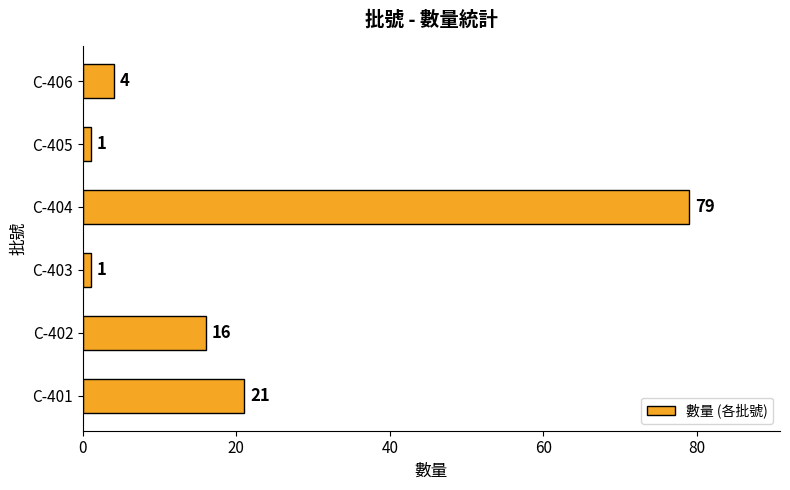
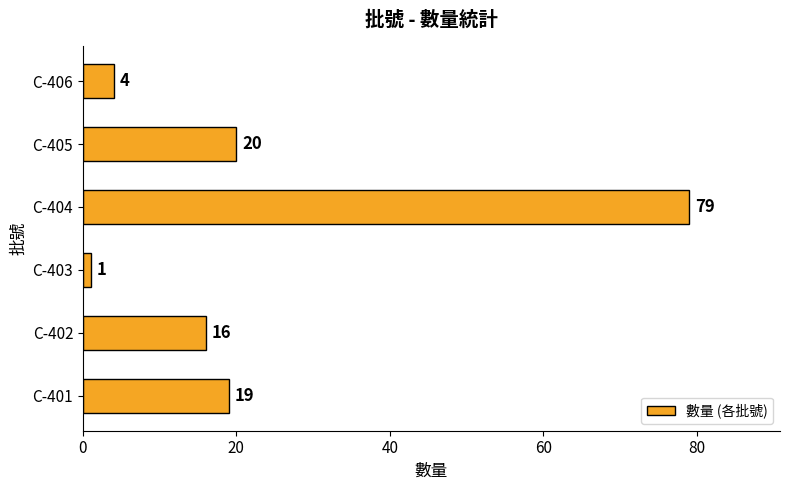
C-405: 1 -> 20
C-401: 21 -> 19
